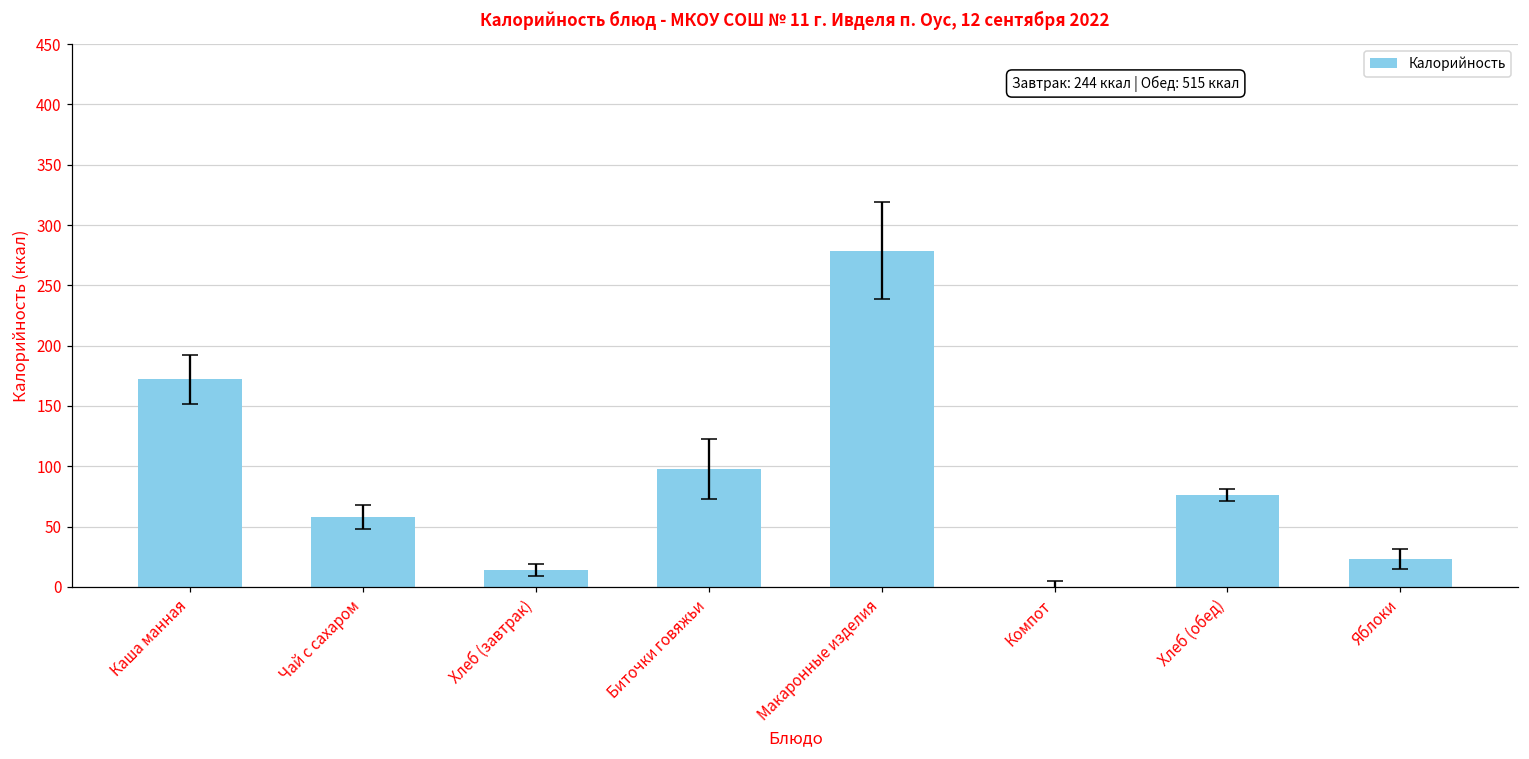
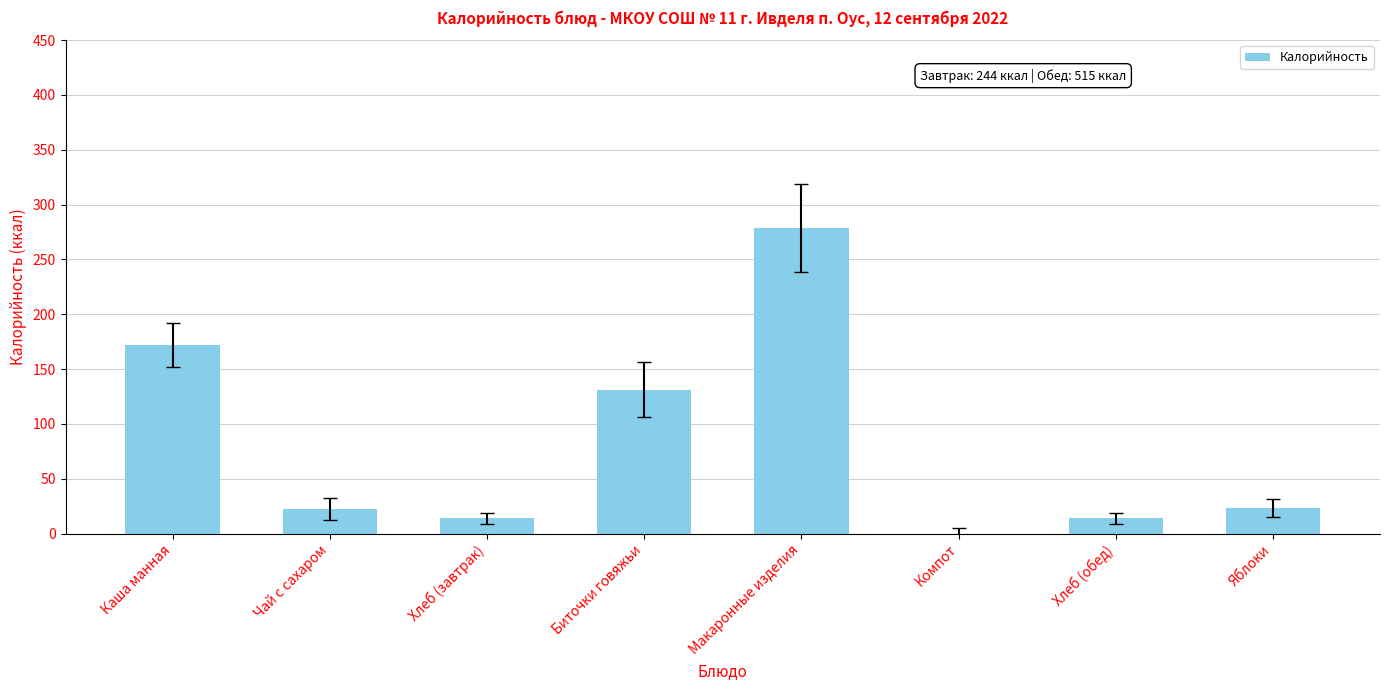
Калорийность, Чай с сахаром: 58 -> 22
Калорийность, Биточки говяжьи: 98 -> 131
Калорийность, Хлеб (обед): 76 -> 14
